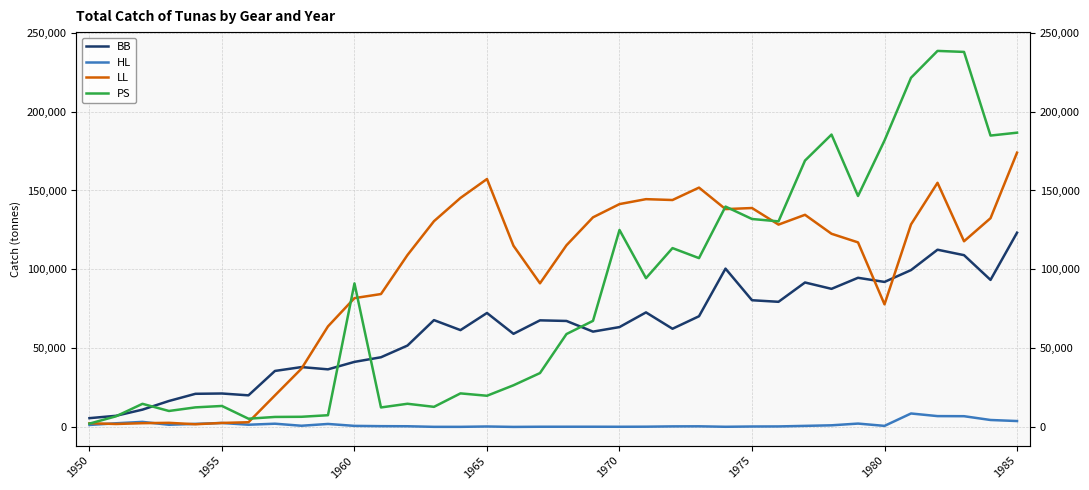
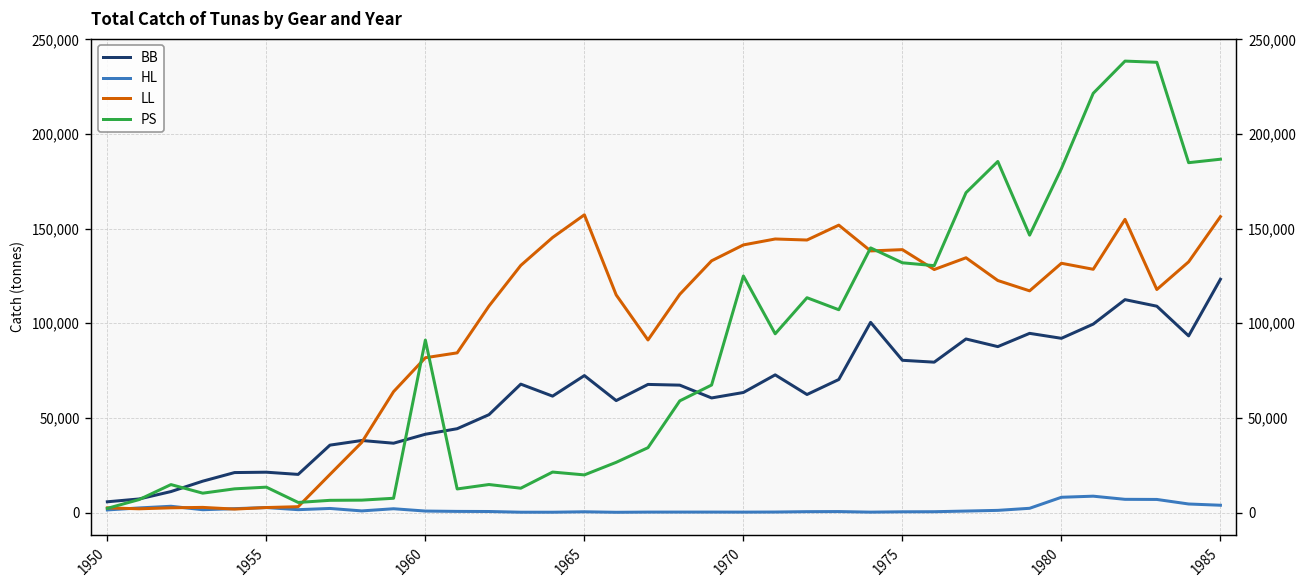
HL, 1980: 1,000 -> 8,000
LL, 1980: 78,000 -> 132,000
LL, 1985: 174,000 -> 156,000
